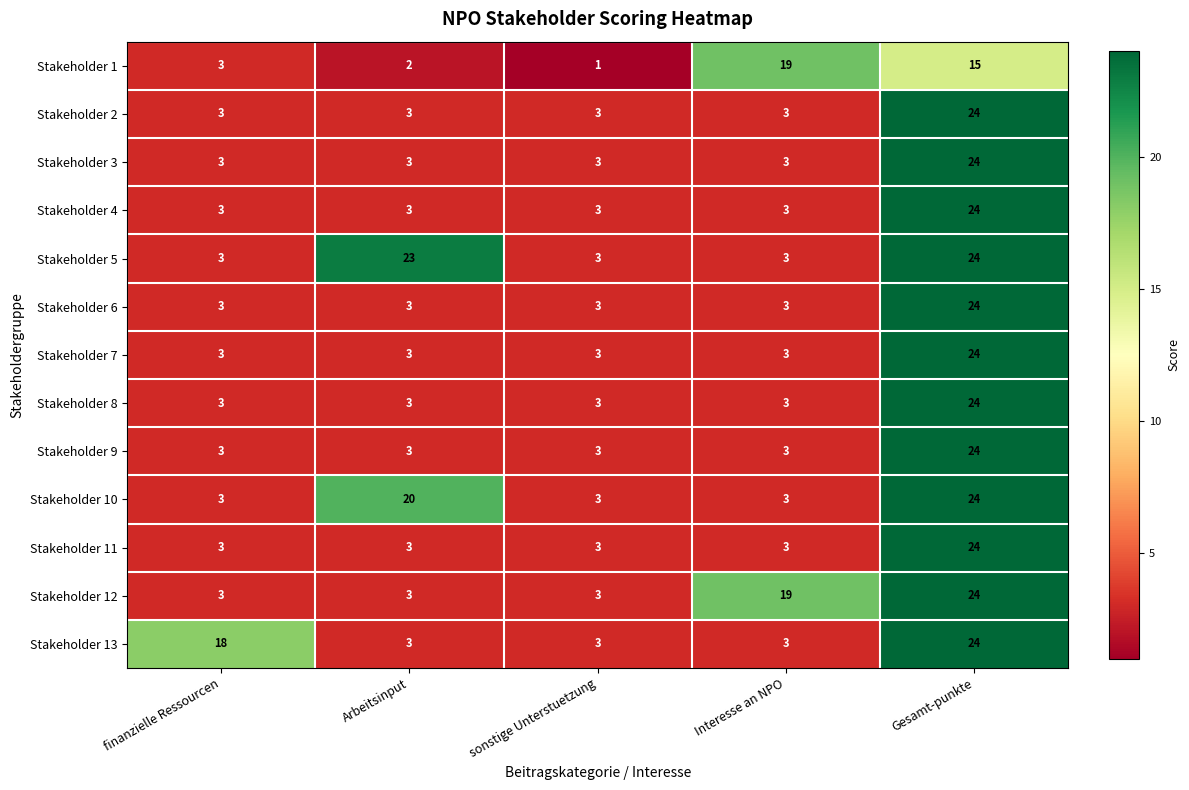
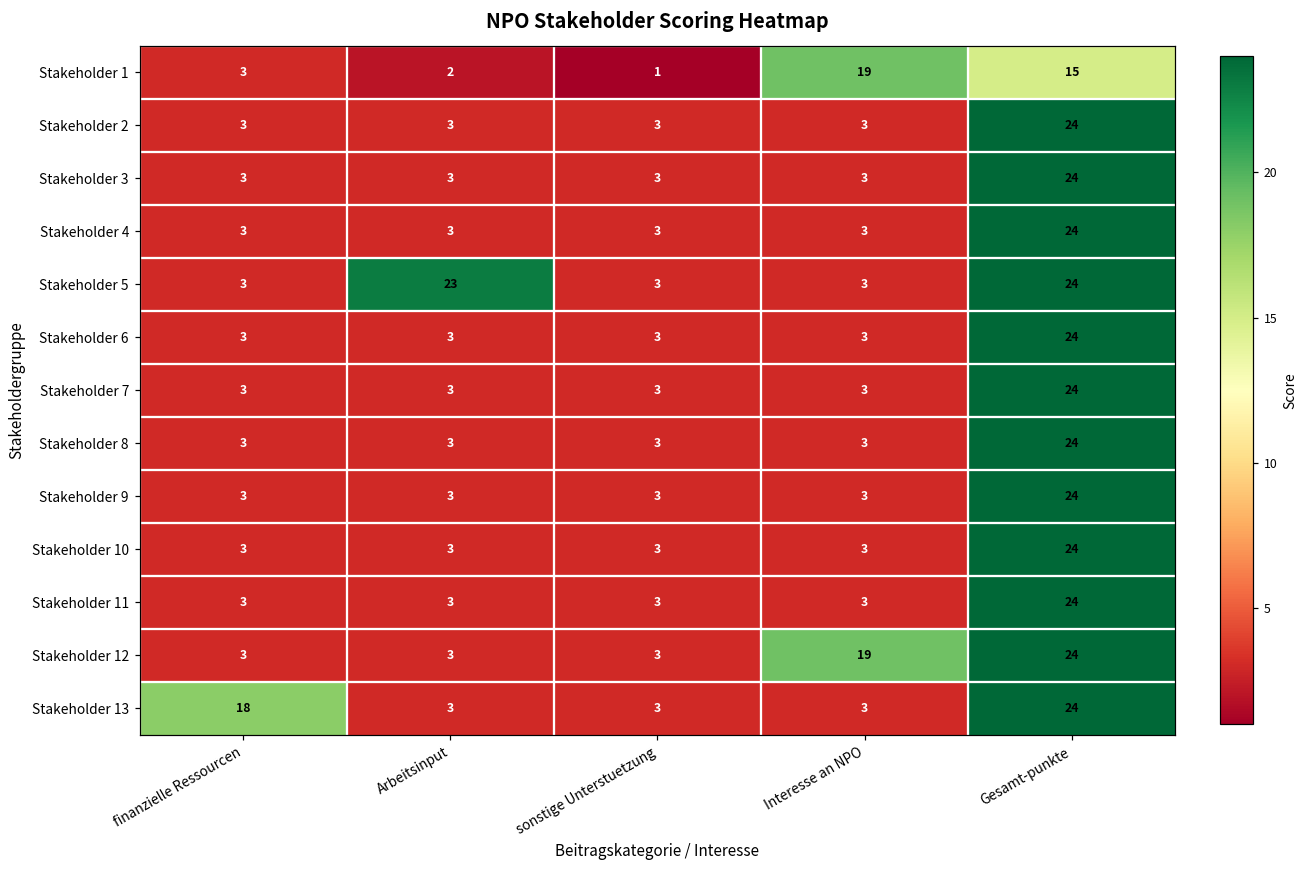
Stakeholder 10, Arbeitsinput: 20 -> 3
